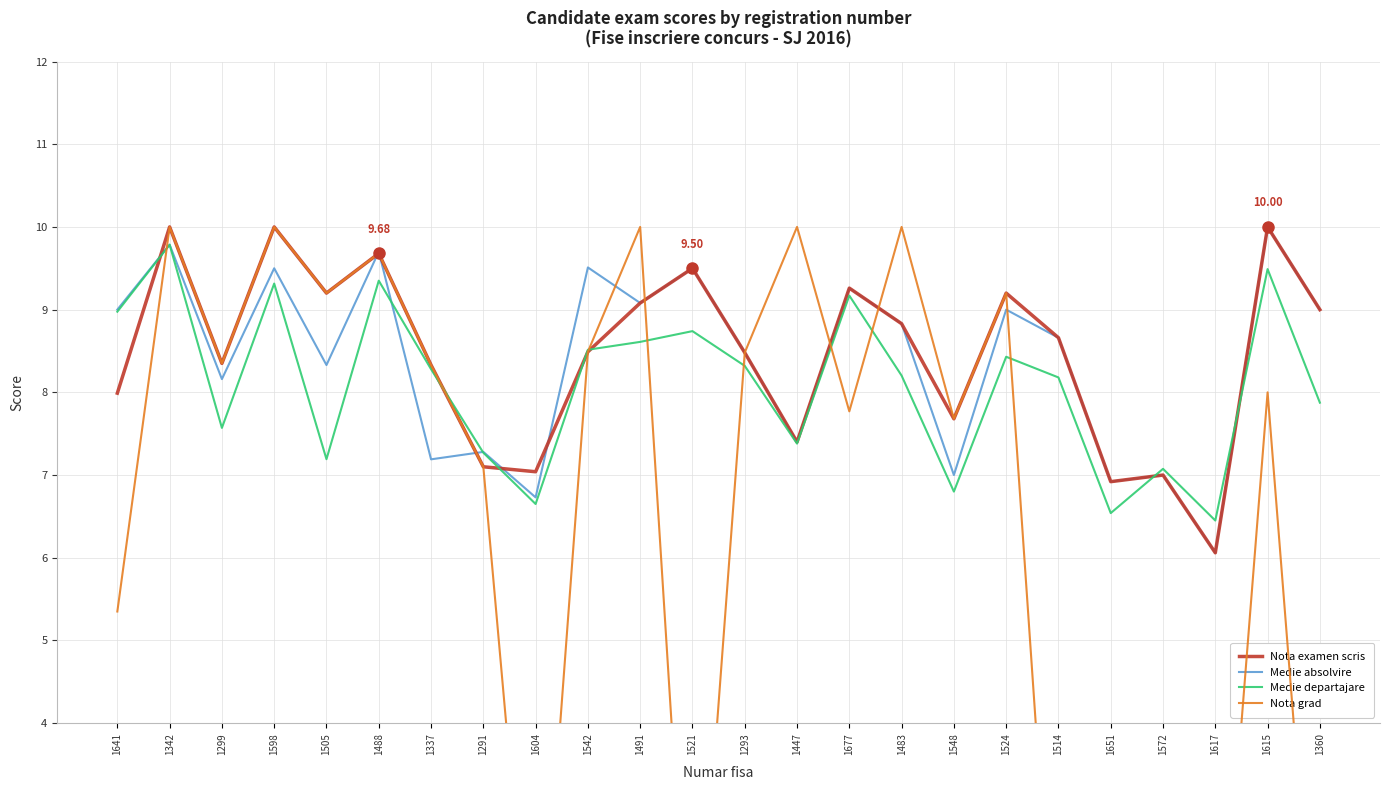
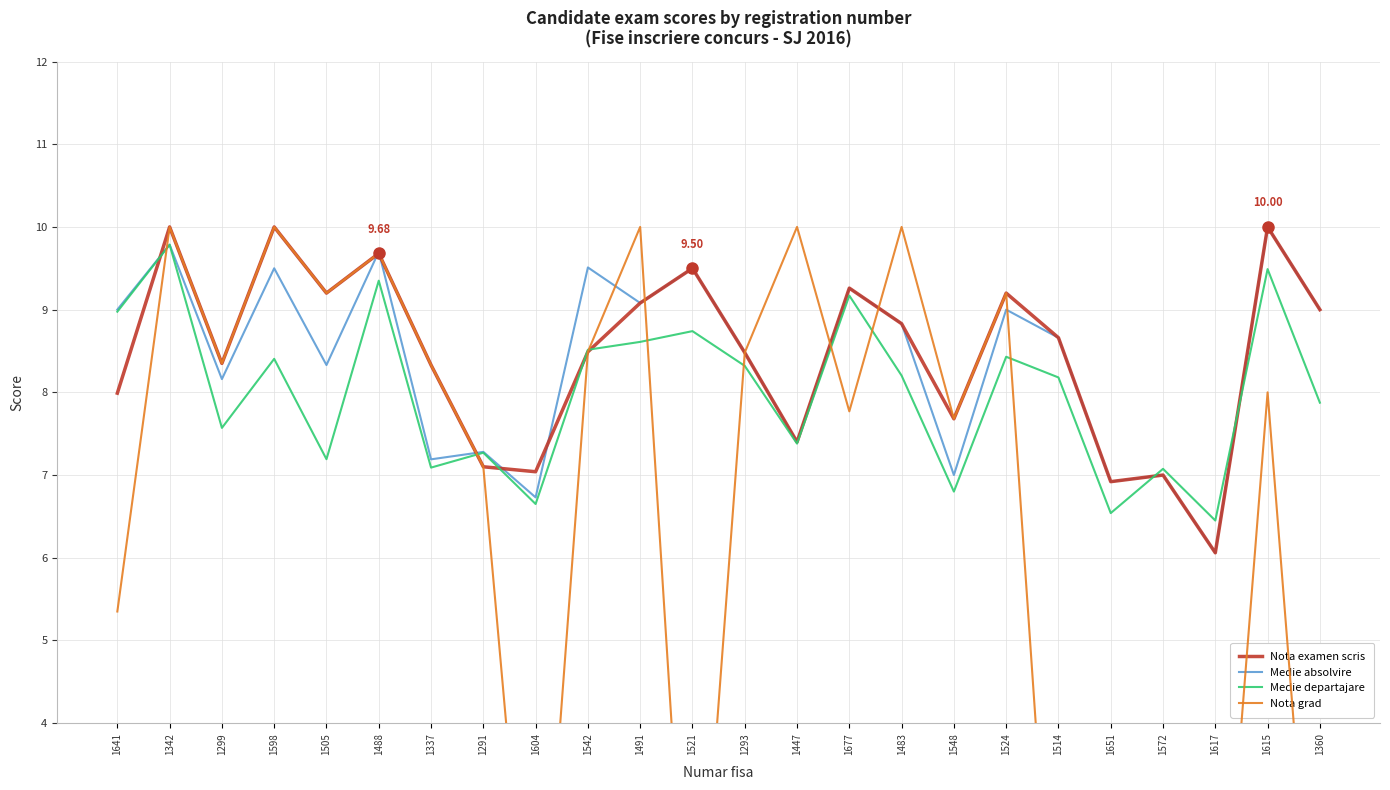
Medie departajare, 1598: 9.3 -> 8.4
Medie departajare, 1337: 8.3 -> 7.1
